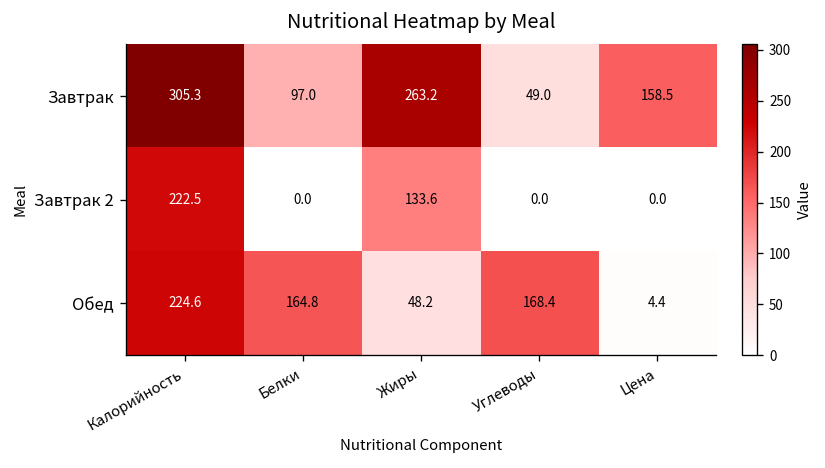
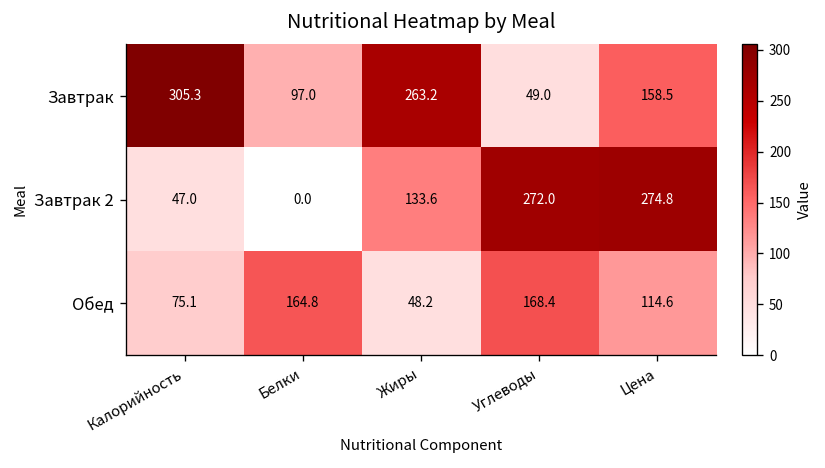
Завтрак 2, Калорийность: 222.5 -> 47.0
Завтрак 2, Углеводы: 0.0 -> 272.0
Завтрак 2, Цена: 0.0 -> 274.8
Обед, Калорийность: 224.6 -> 75.1
Обед, Цена: 4.4 -> 114.6
